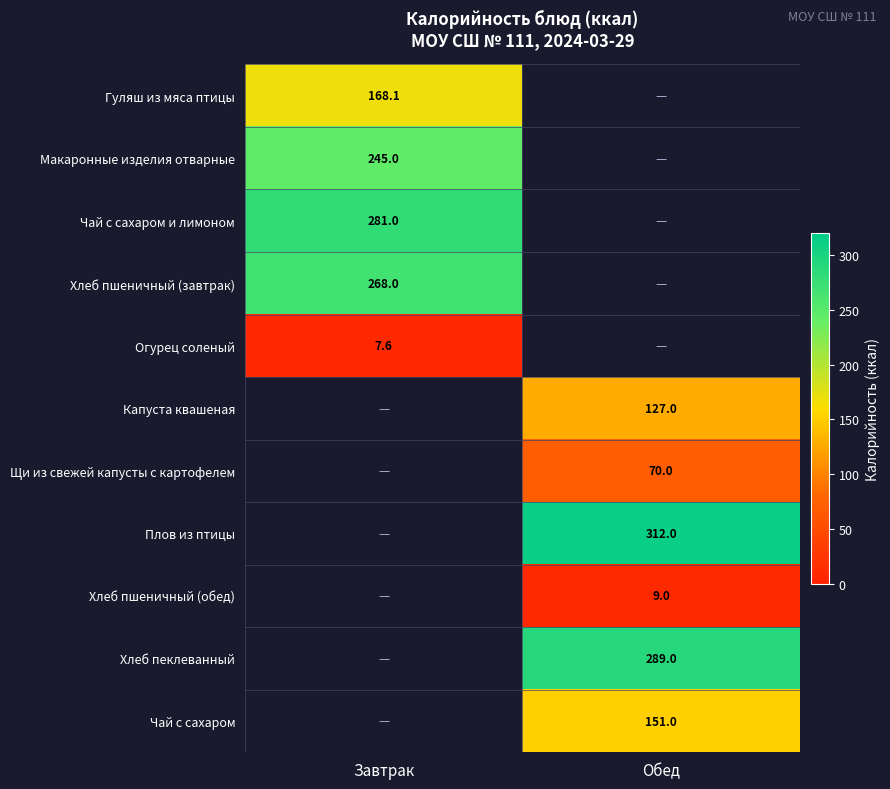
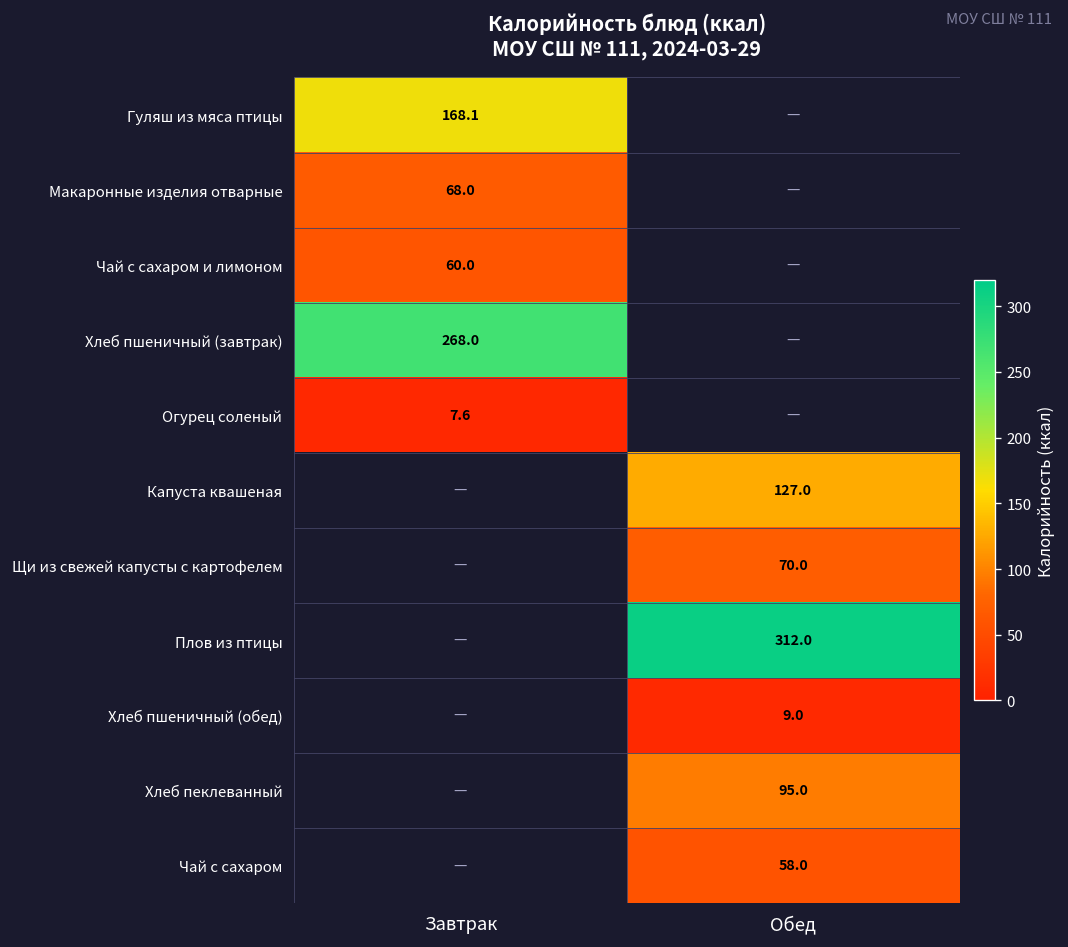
Макаронные изделия отварные, Завтрак: 245.0 -> 68.0
Чай с сахаром и лимоном, Завтрак: 281.0 -> 60.0
Хлеб пеклеванный, Обед: 289.0 -> 95.0
Чай с сахаром, Обед: 151.0 -> 58.0
